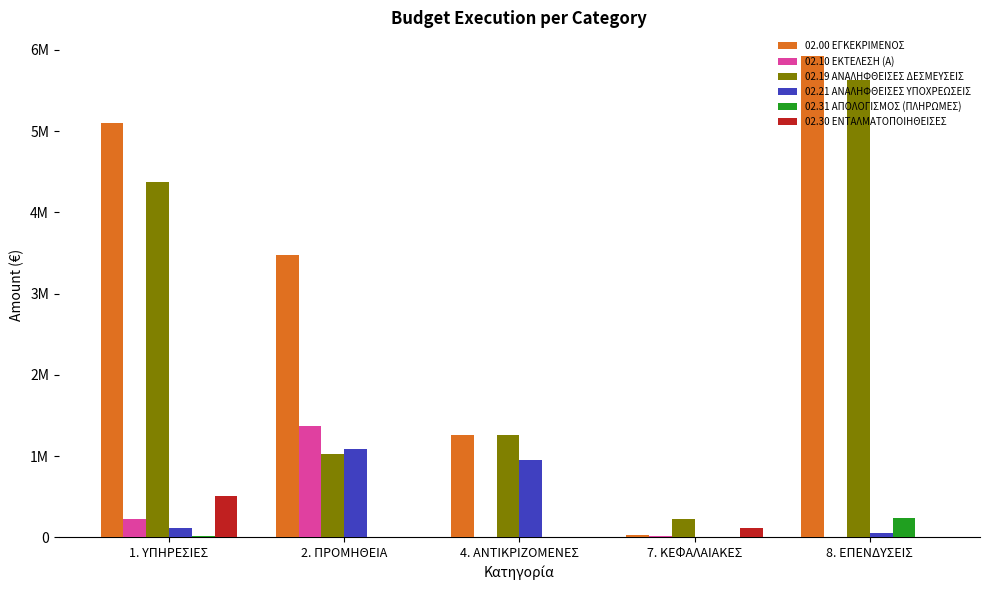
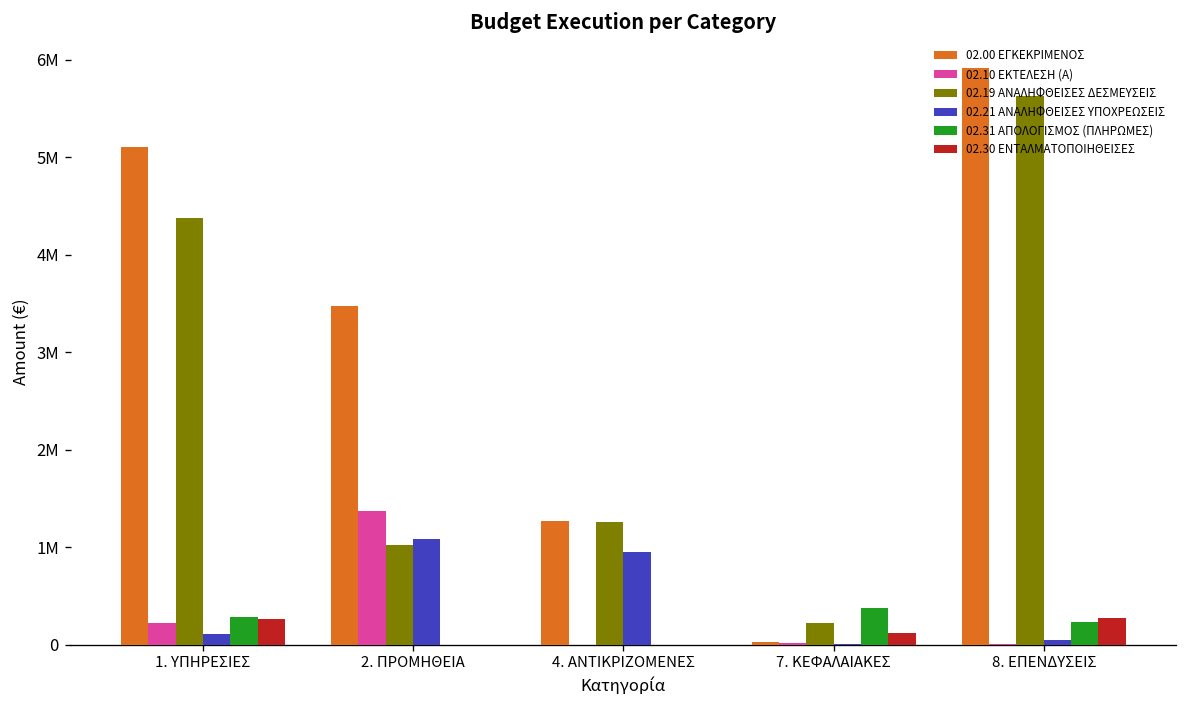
02.31 ΑΠΟΛΟΓΙΣΜΟΣ (ΠΛΗΡΩΜΕΣ), 1. ΥΠΗΡΕΣΙΕΣ: 0 -> 300000
02.30 ΕΝΤΑΛΜΑΤΟΠΟΙΗΘΕΙΣΕΣ, 1. ΥΠΗΡΕΣΙΕΣ: 500000 -> 300000
02.31 ΑΠΟΛΟΓΙΣΜΟΣ (ΠΛΗΡΩΜΕΣ), 7. ΚΕΦΑΛΑΙΑΚΕΣ: 0 -> 400000
02.30 ΕΝΤΑΛΜΑΤΟΠΟΙΗΘΕΙΣΕΣ, 8. ΕΠΕΝΔΥΣΕΙΣ: 0 -> 300000
